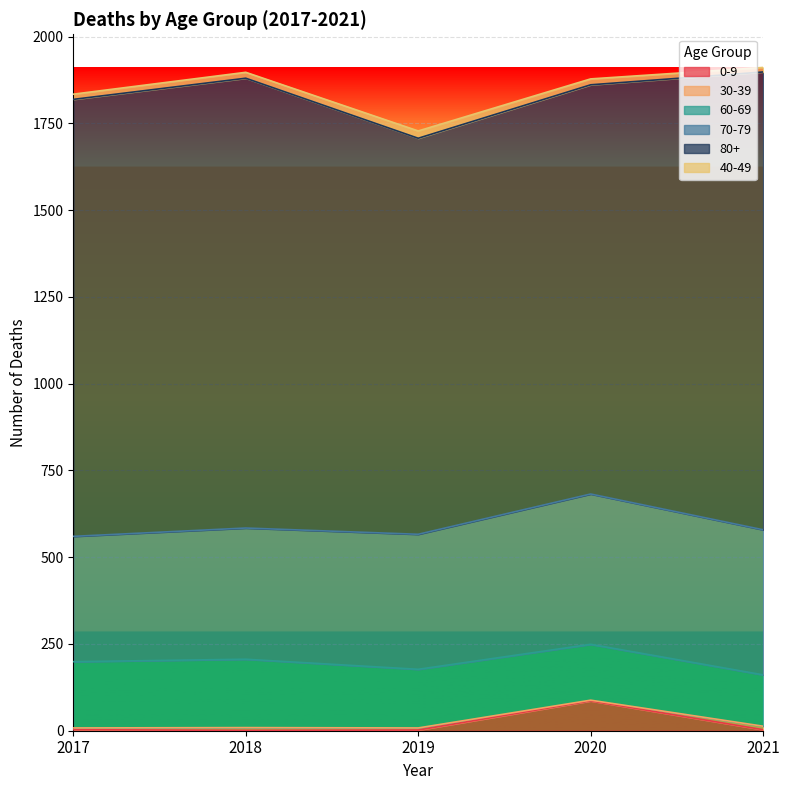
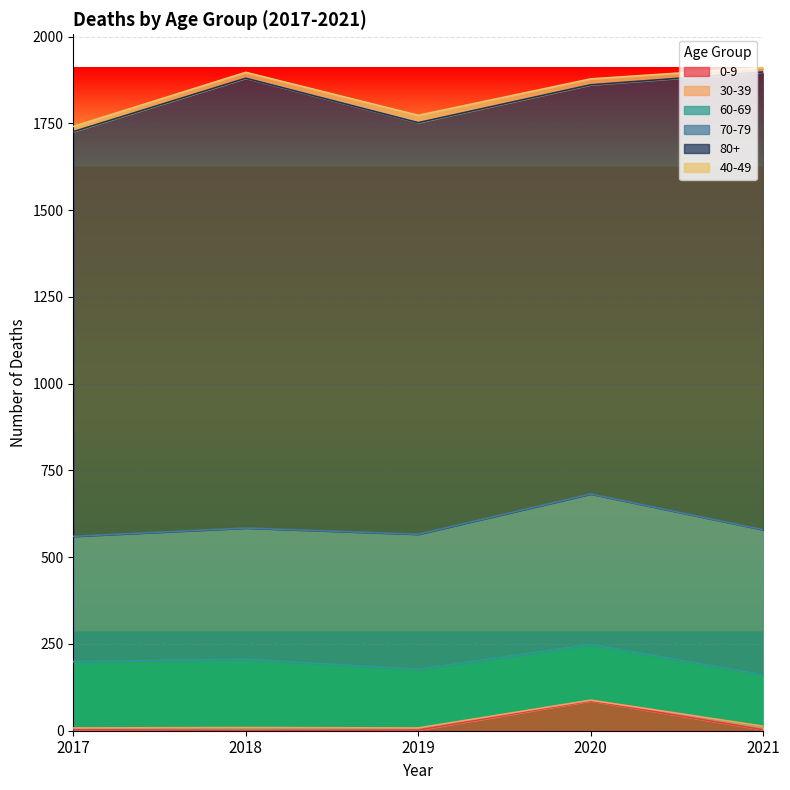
80+, 2017: 1260 -> 1170
80+, 2019: 1140 -> 1190
